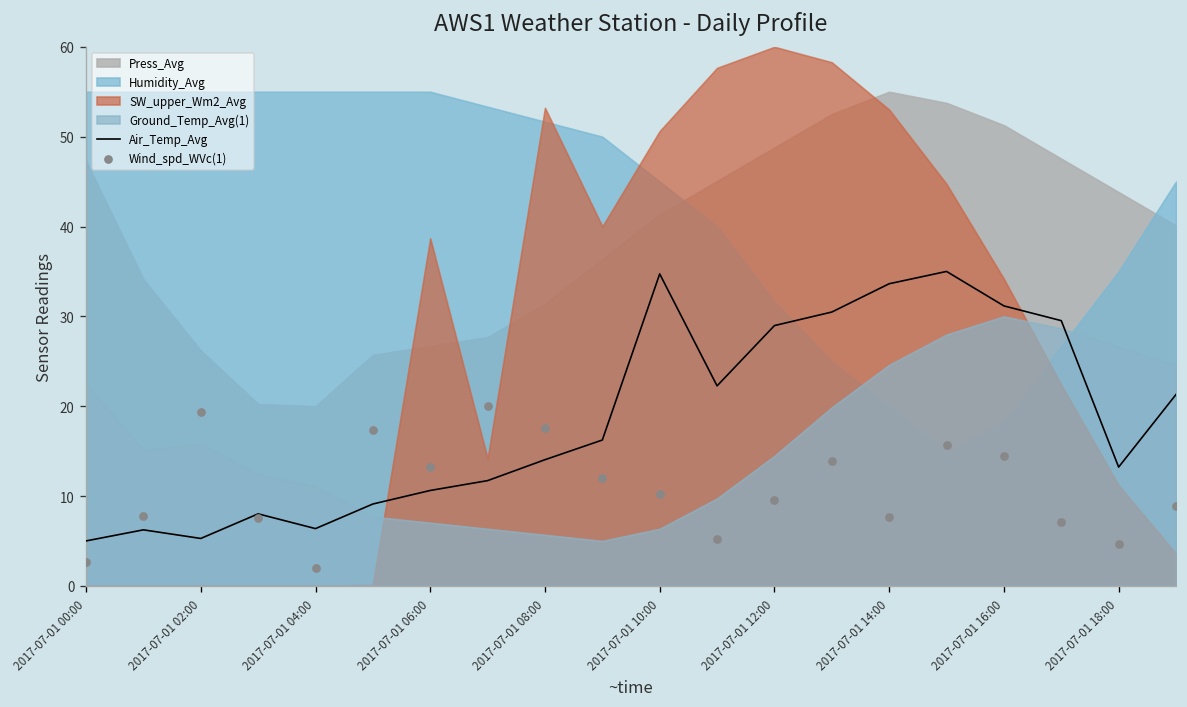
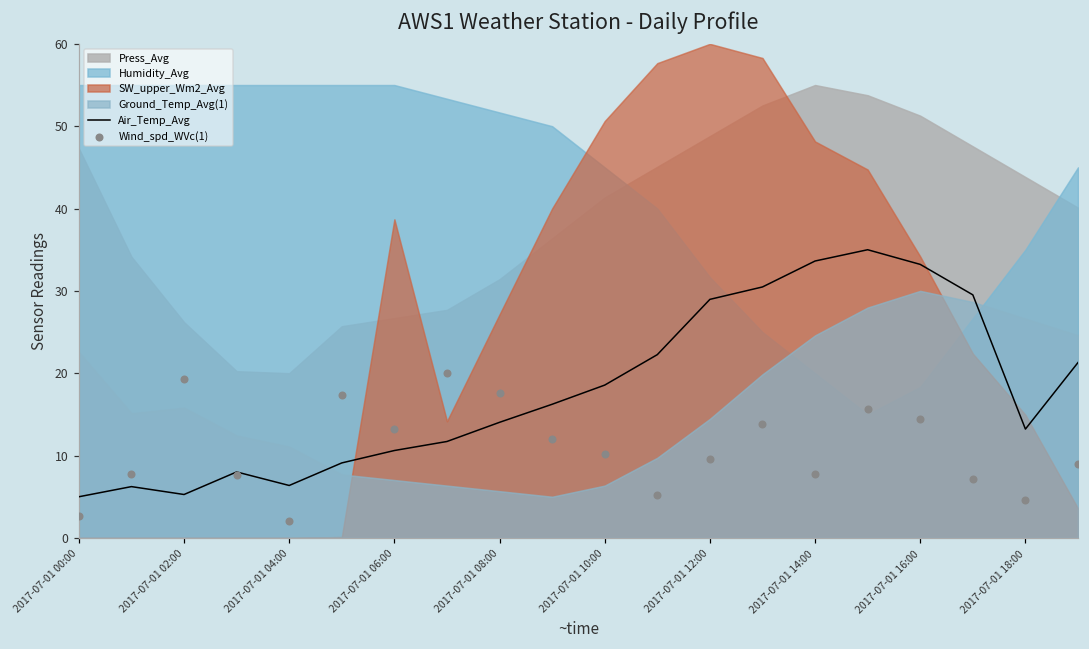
SW_upper_Wm2_Avg, 2017-07-01 08:00: 53 -> 27
Air_Temp_Avg, 2017-07-01 10:00: 35 -> 19
SW_upper_Wm2_Avg, 2017-07-01 14:00: 53 -> 48
Air_Temp_Avg, 2017-07-01 16:00: 31 -> 33
SW_upper_Wm2_Avg, 2017-07-01 18:00: 11 -> 15
